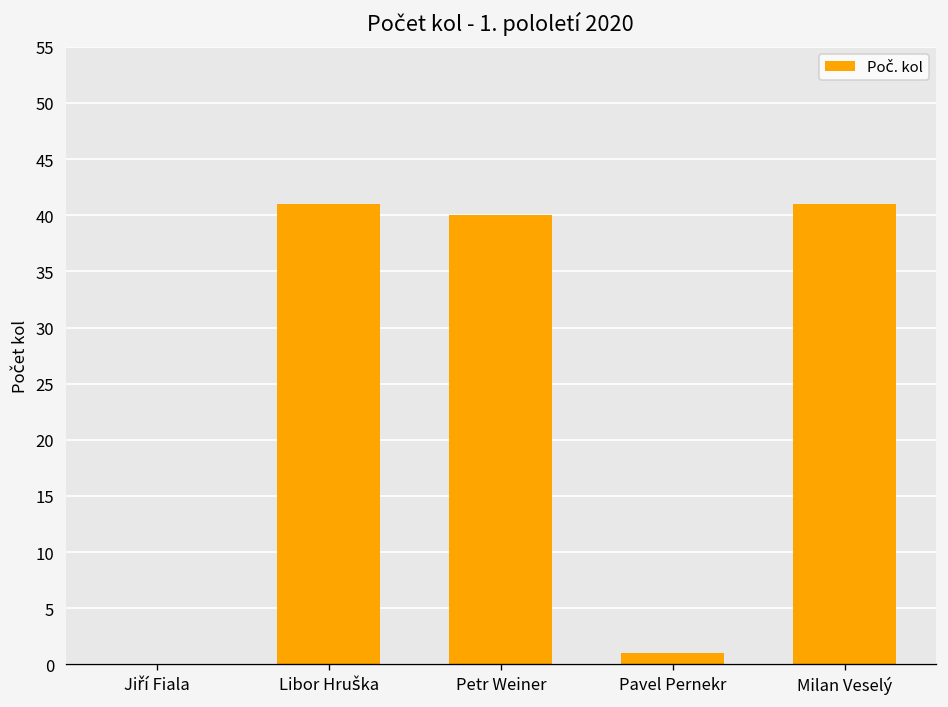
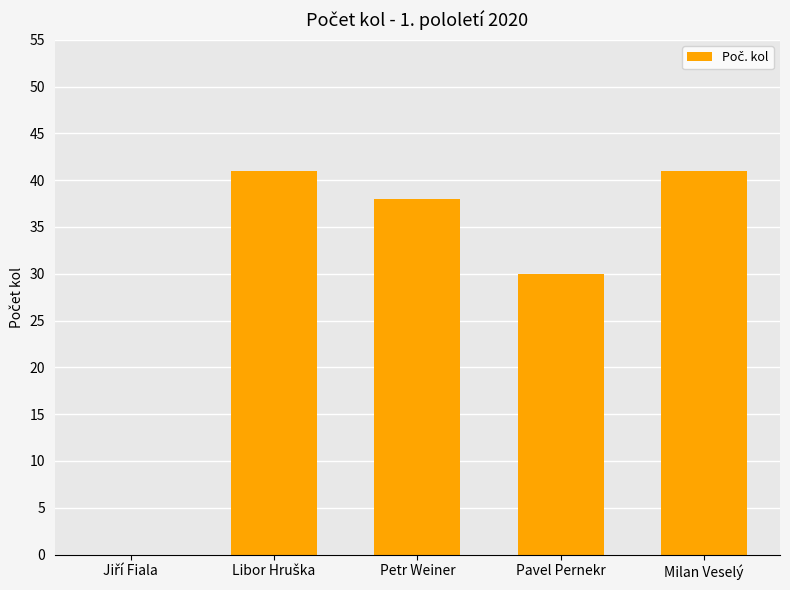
Petr Weiner: 40 -> 38
Pavel Pernekr: 1 -> 30
